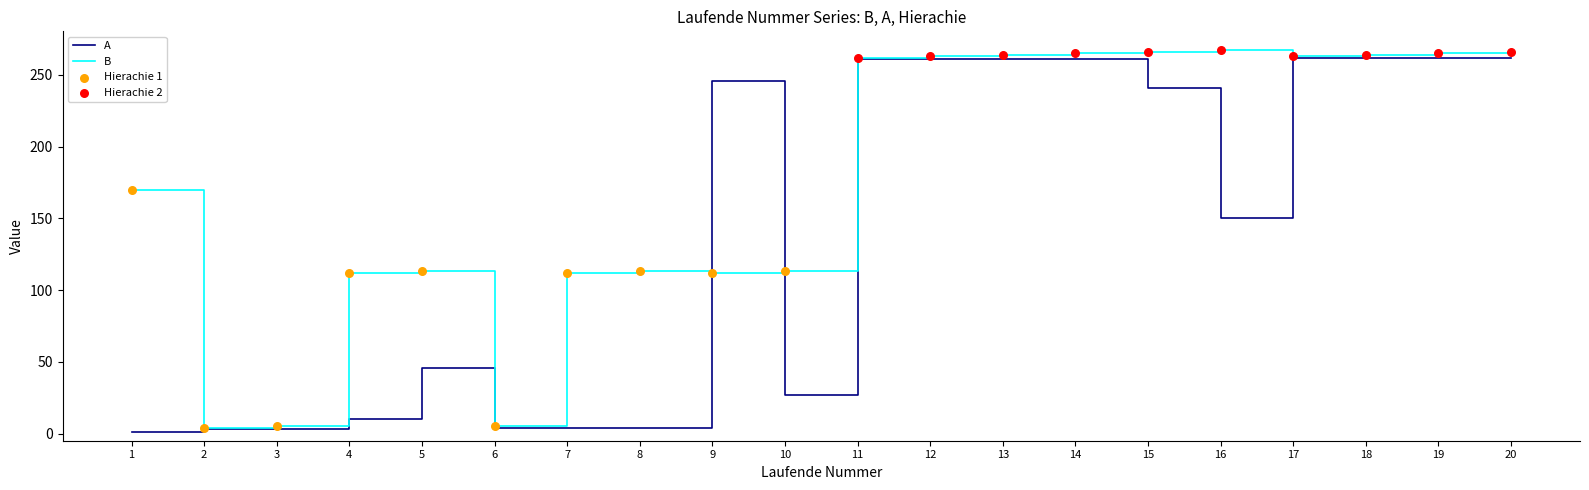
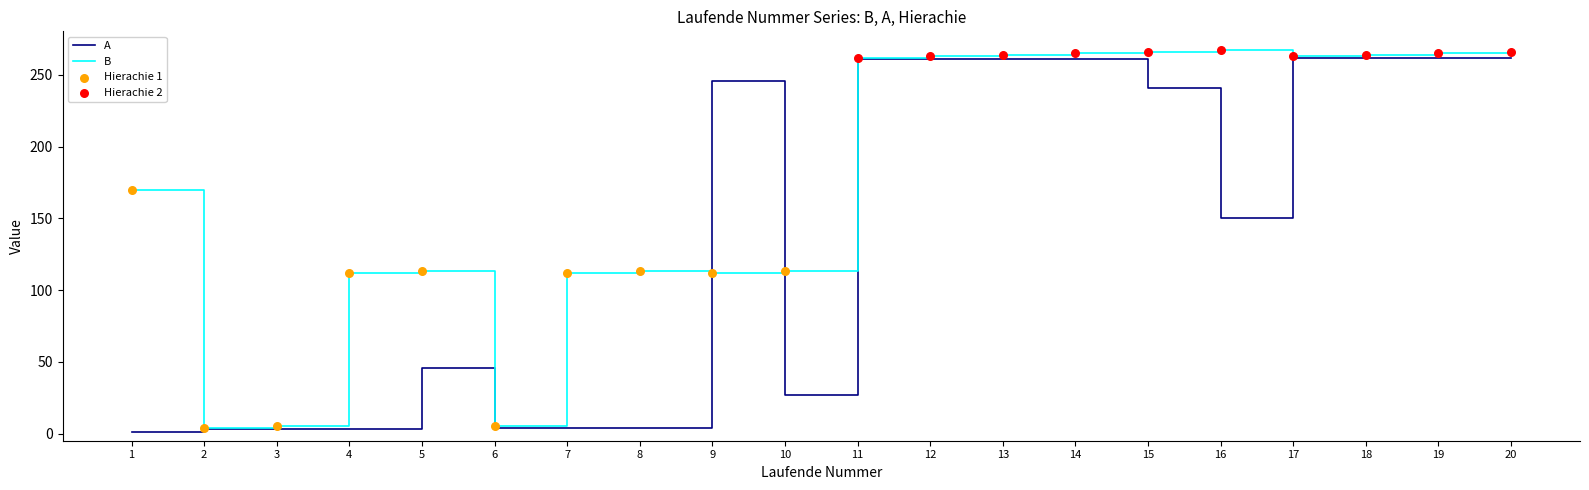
A, 4: 10 -> 3
